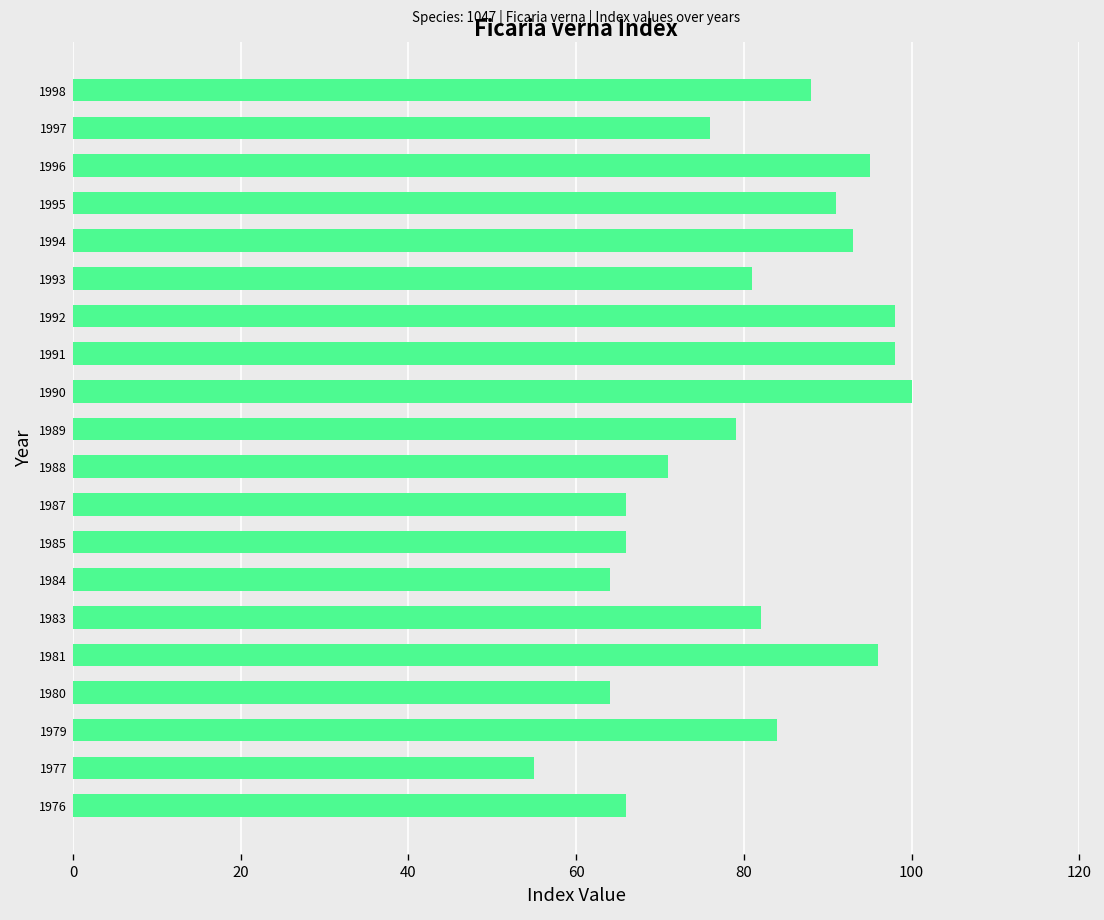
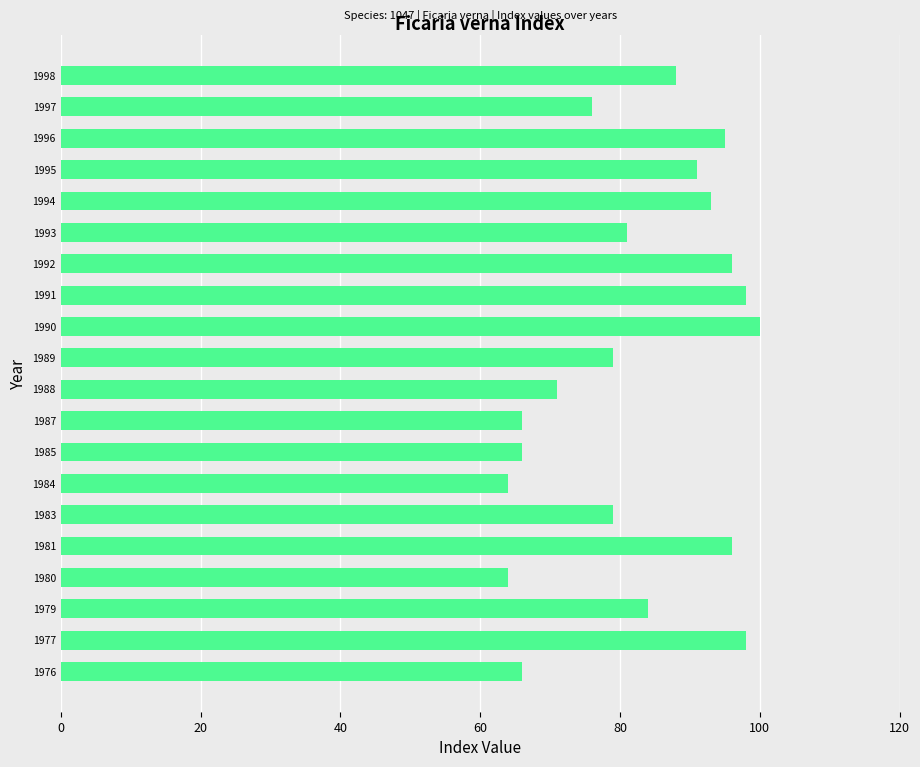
1992: 98 -> 96
1983: 82 -> 79
1977: 55 -> 98
